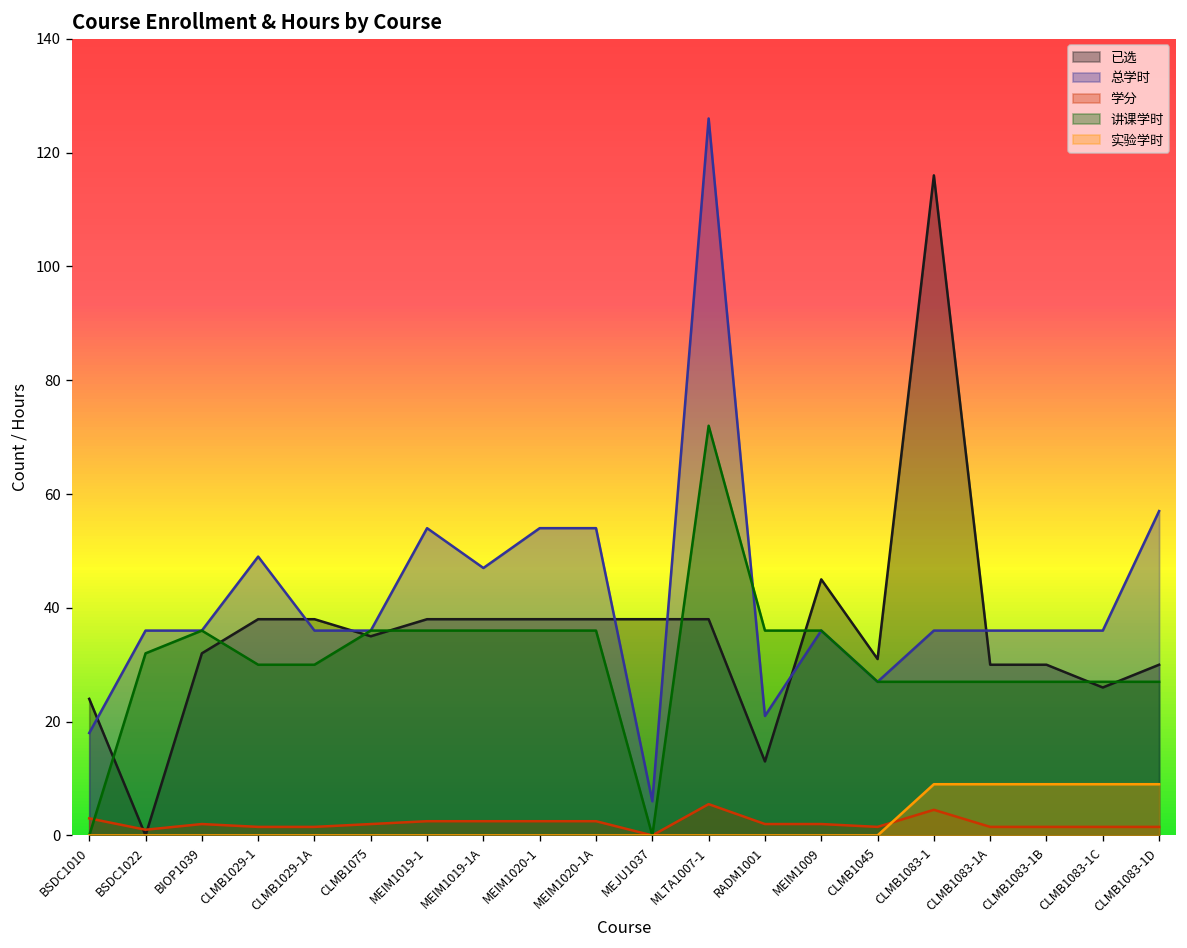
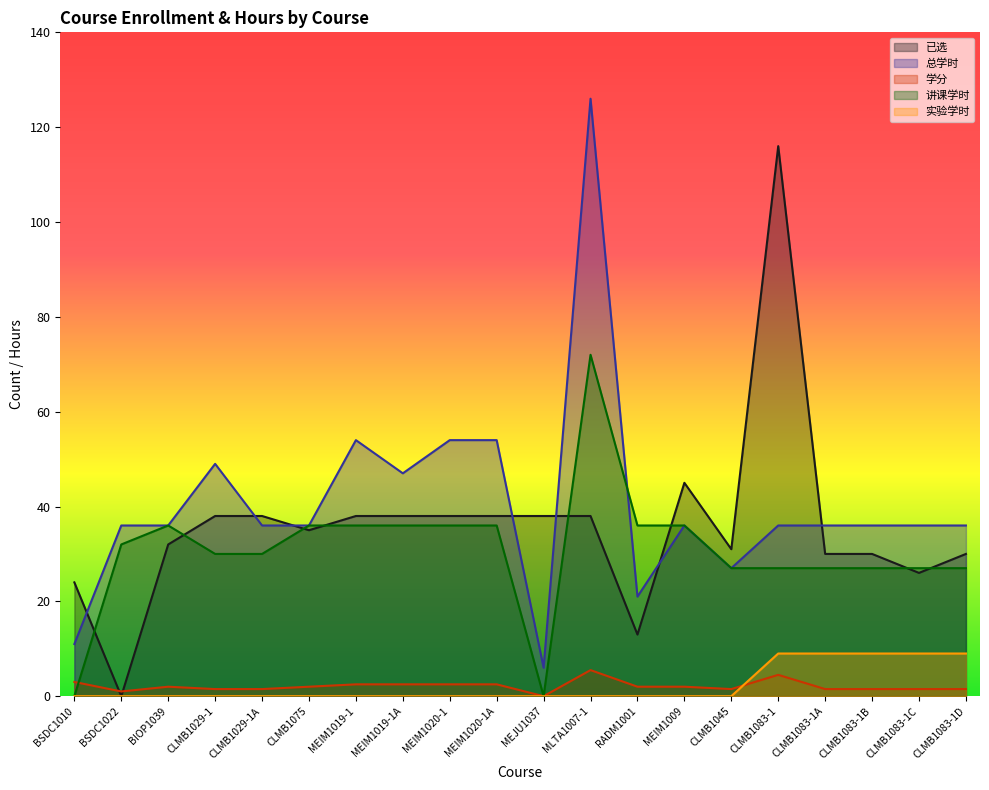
总学时, BSDC1010: 18 -> 11
总学时, CLMB1083-1D: 57 -> 36
